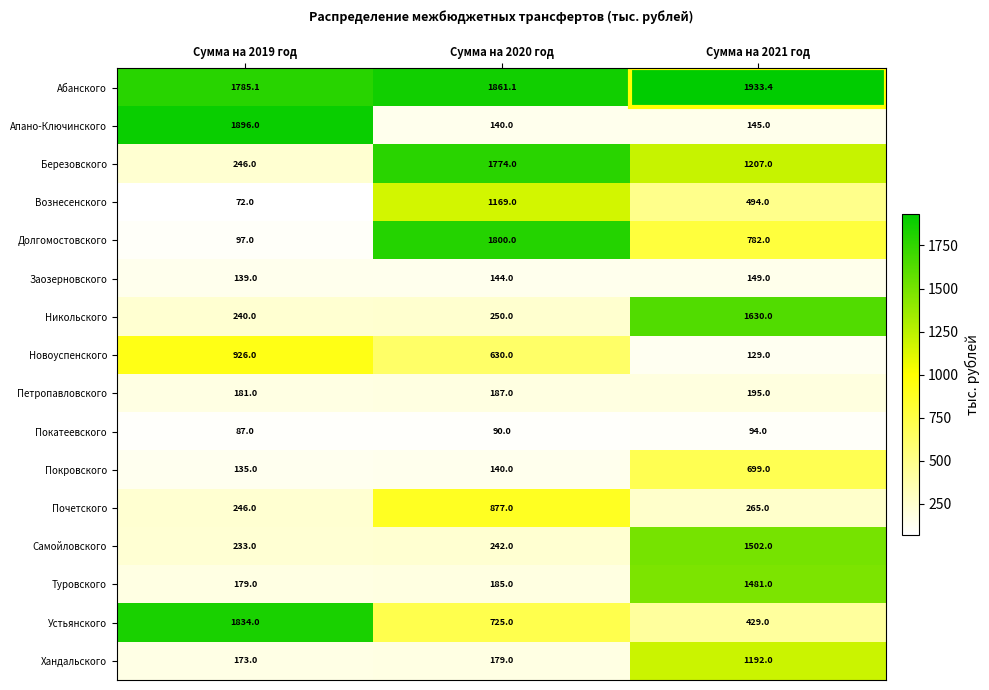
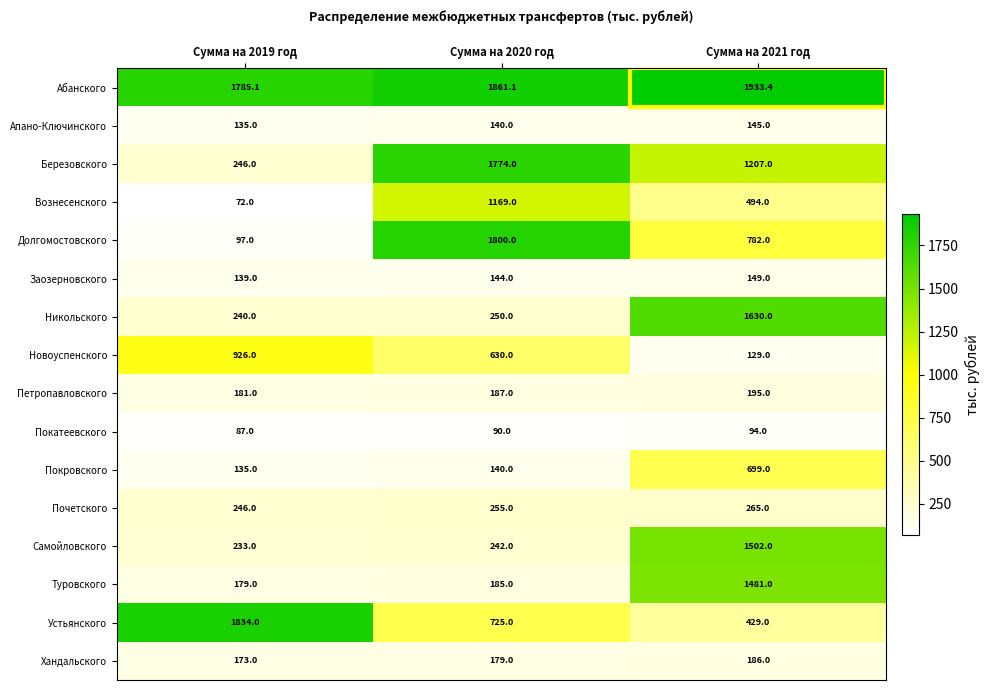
Апано-Ключинского, Сумма на 2019 год: 1896.0 -> 135.0
Почетского, Сумма на 2020 год: 877.0 -> 255.0
Хандальского, Сумма на 2021 год: 1192.0 -> 186.0
